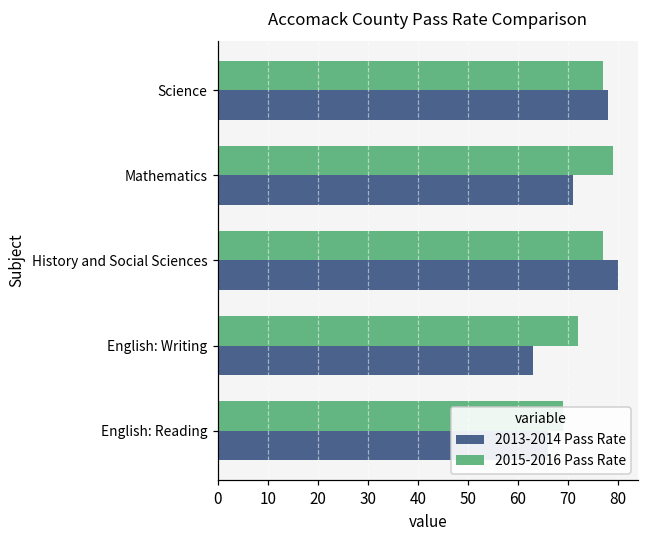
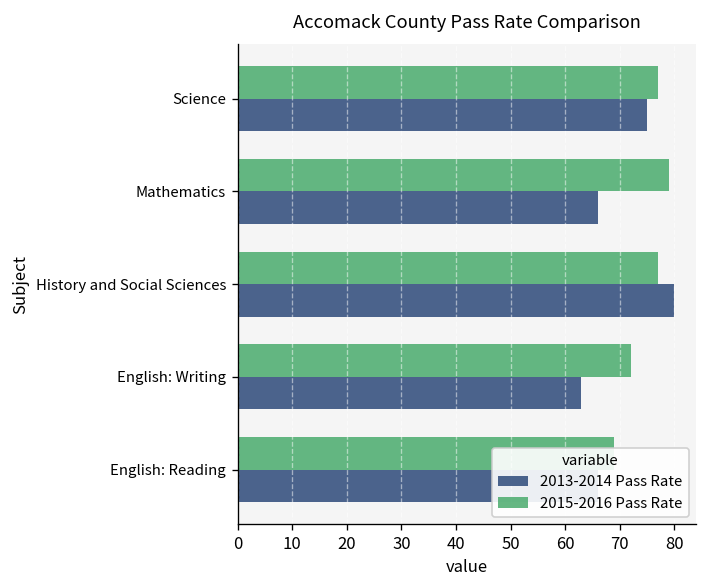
2013-2014 Pass Rate, Science: 78 -> 75
2013-2014 Pass Rate, Mathematics: 71 -> 66
